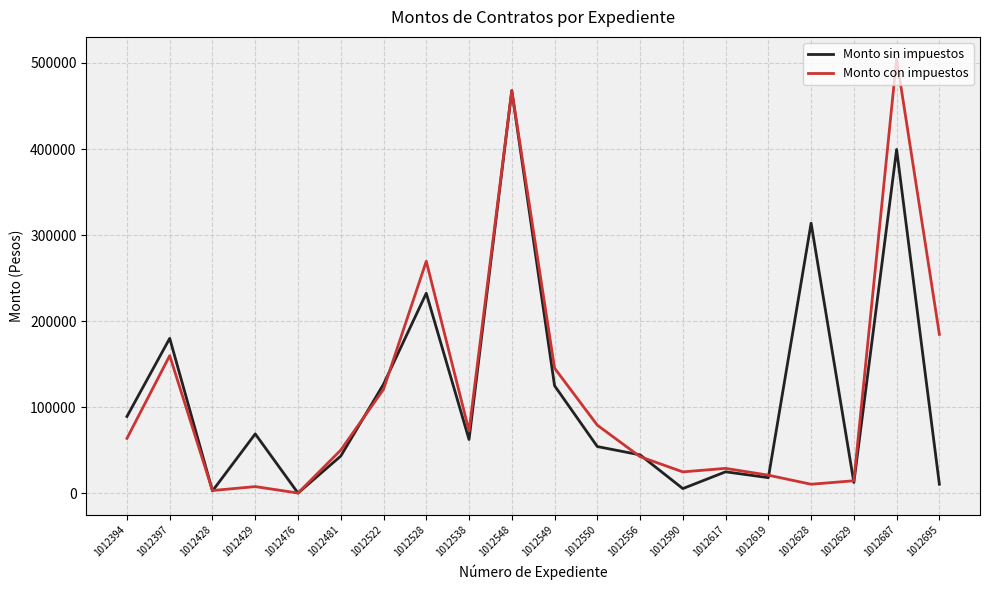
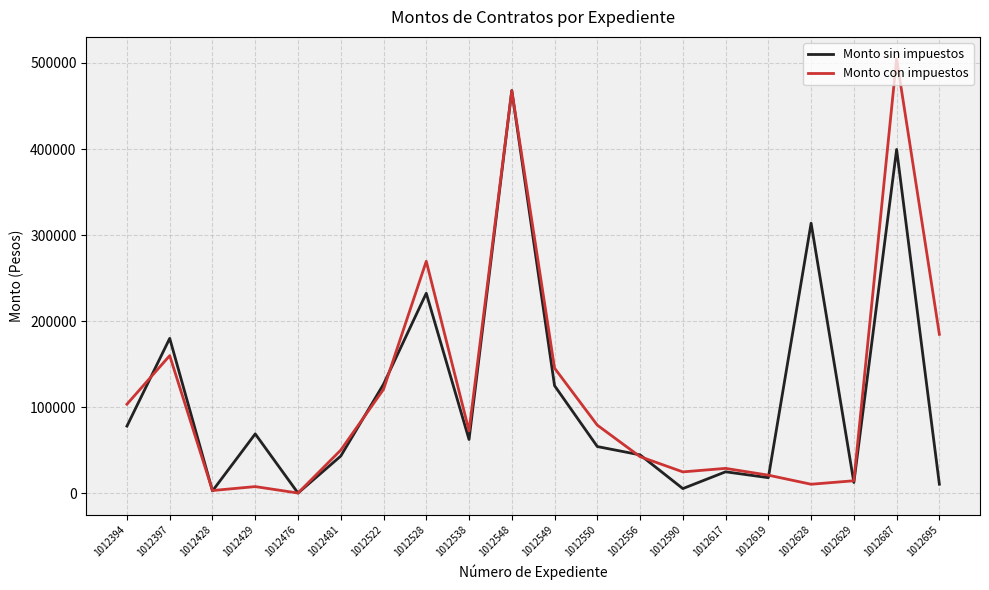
Monto sin impuestos, 1012394: 90000 -> 80000
Monto con impuestos, 1012394: 60000 -> 100000
